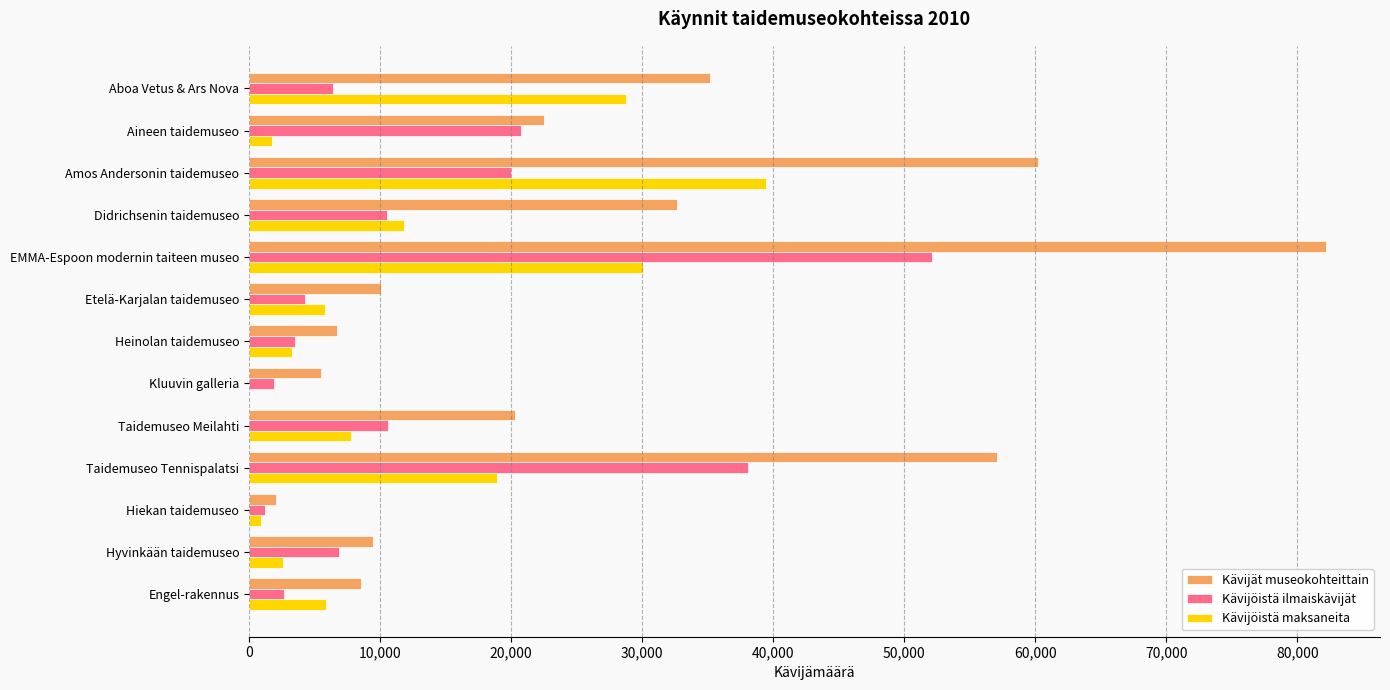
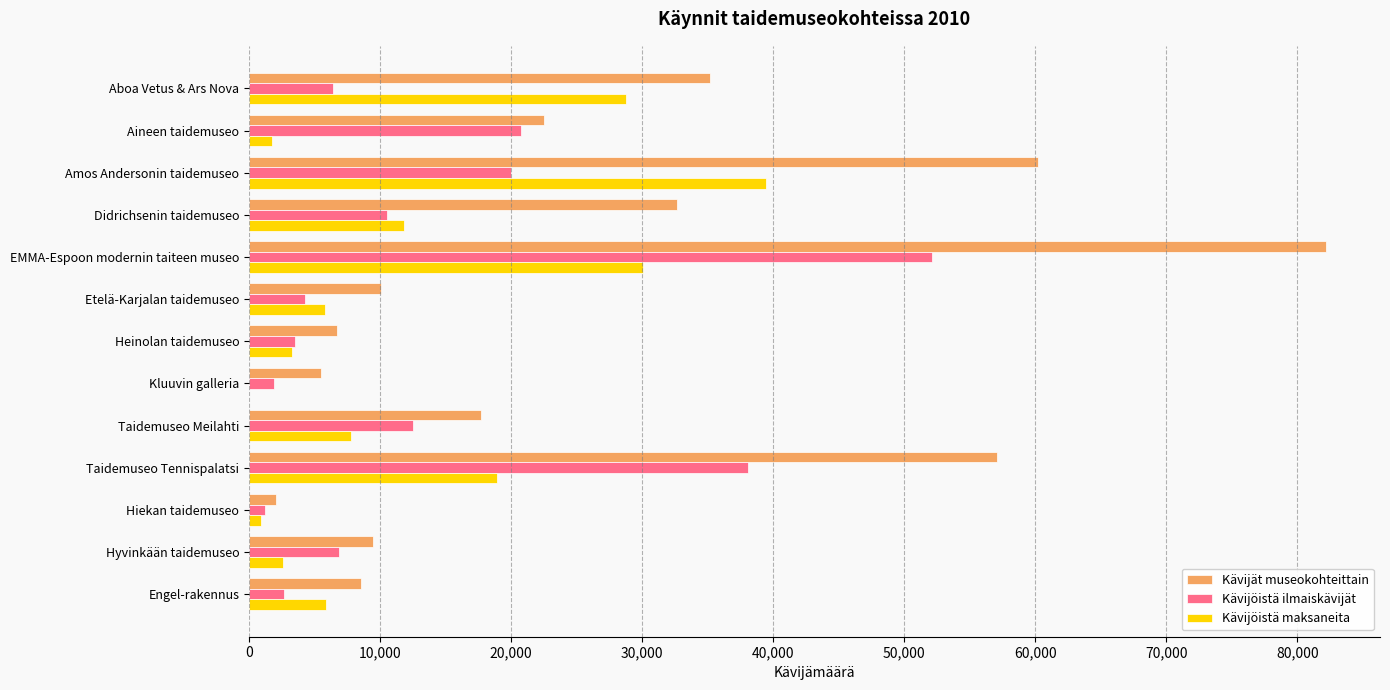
Kävijät museokohteittain, Taidemuseo Meilahti: 20,300 -> 17,700
Kävijöistä ilmaiskävijät, Taidemuseo Meilahti: 10,600 -> 12,500
